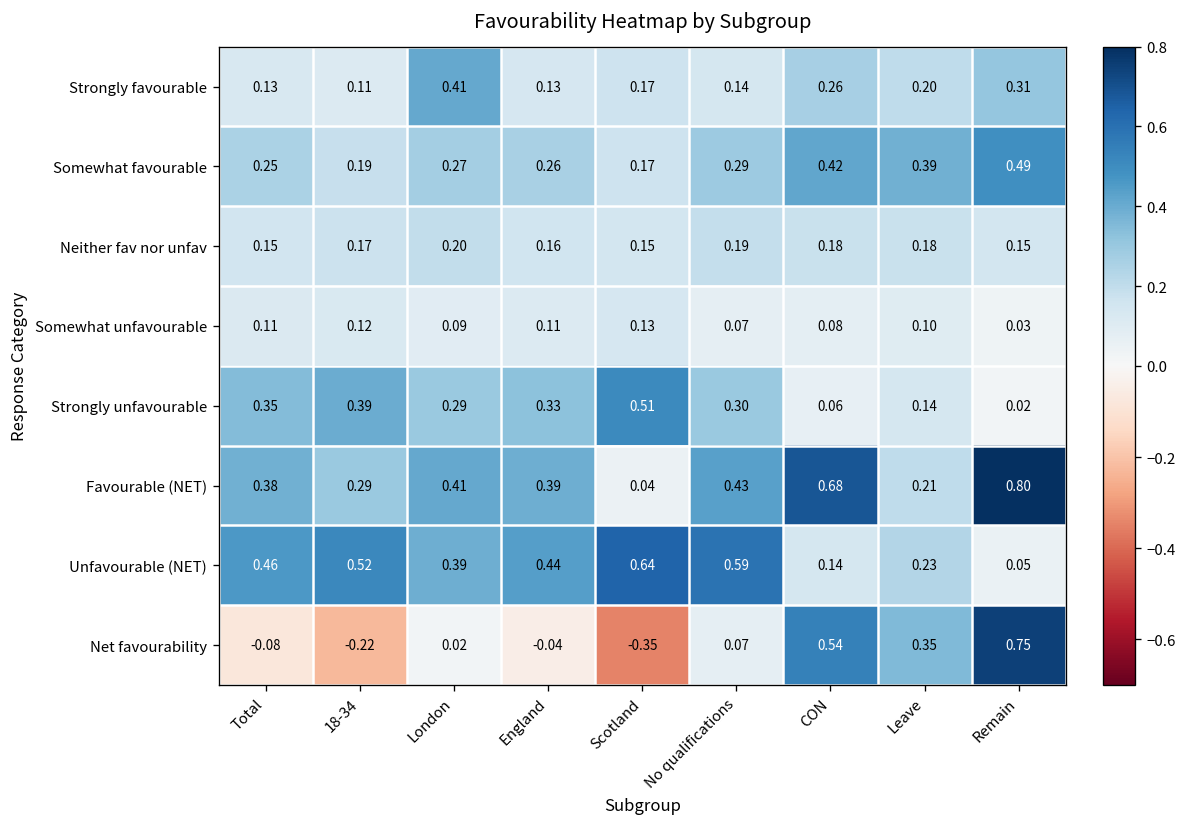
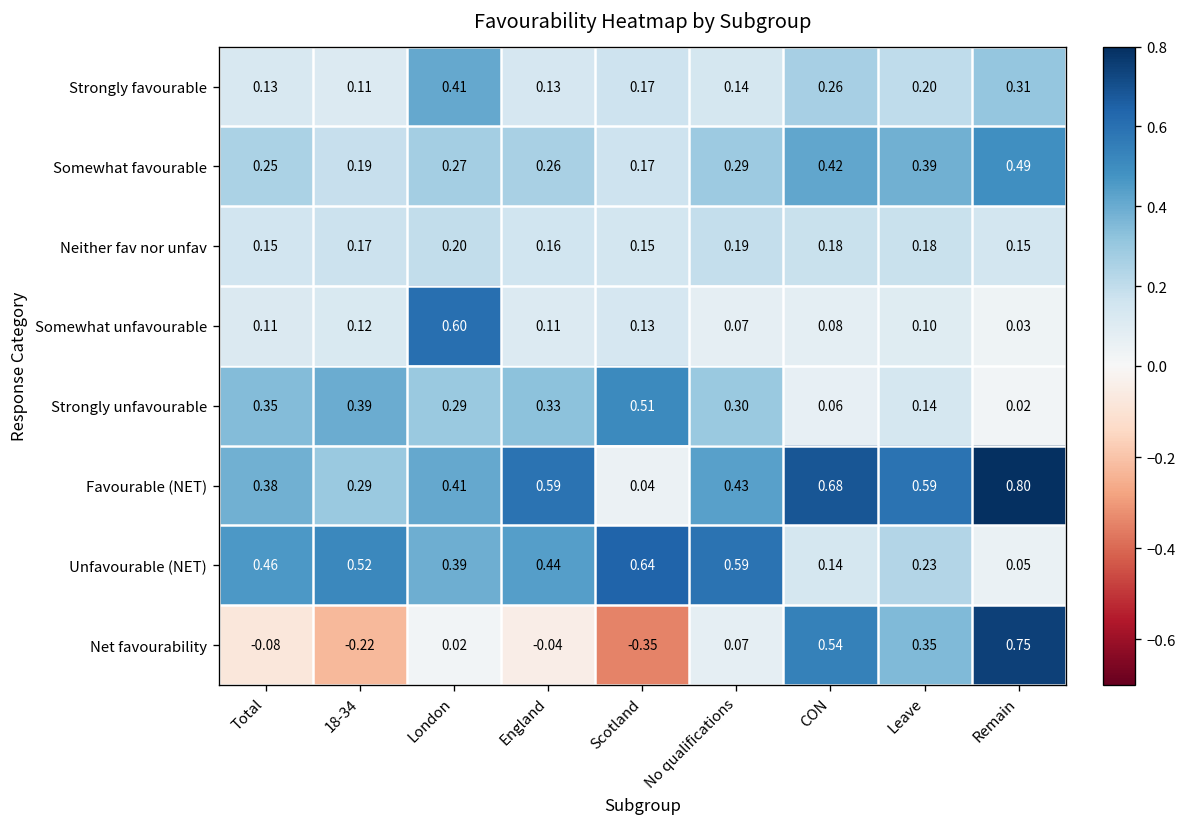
Somewhat unfavourable, London: 0.09 -> 0.60
Favourable (NET), England: 0.39 -> 0.59
Favourable (NET), Leave: 0.21 -> 0.59
